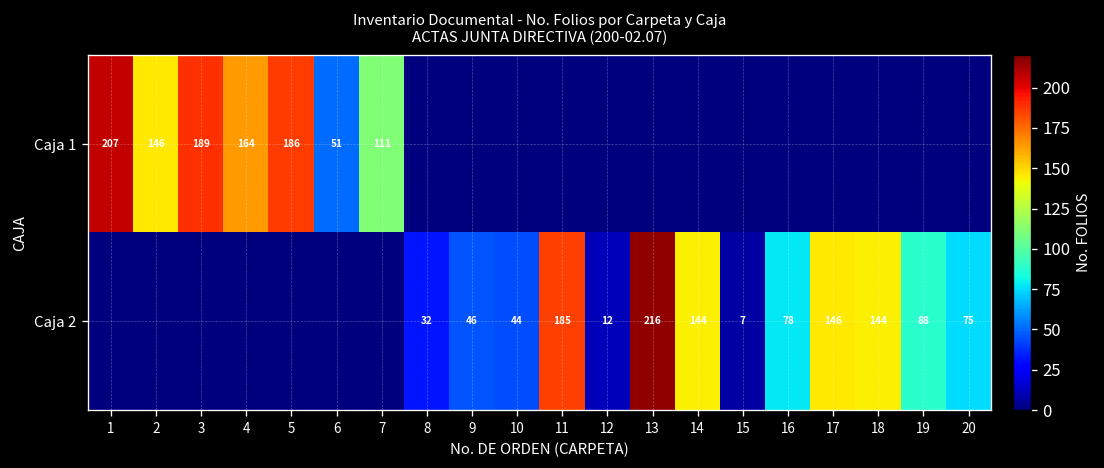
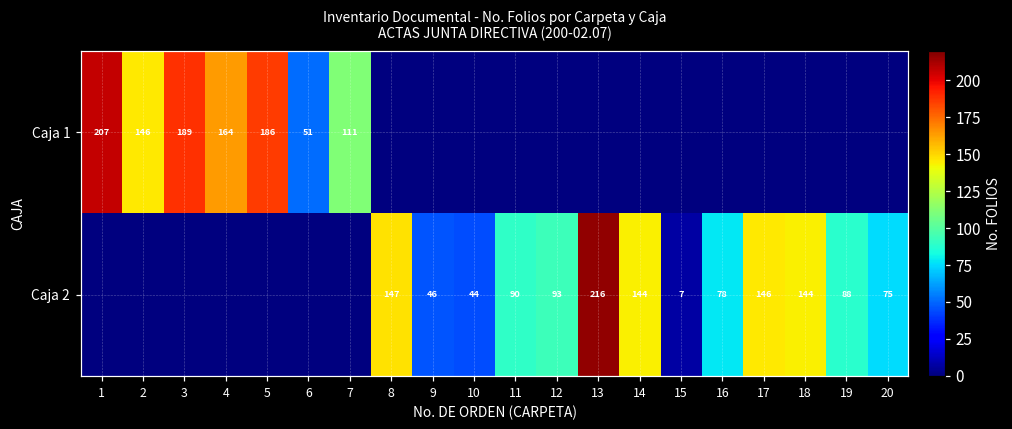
Caja 2, 8: 32 -> 147
Caja 2, 11: 185 -> 90
Caja 2, 12: 12 -> 93
